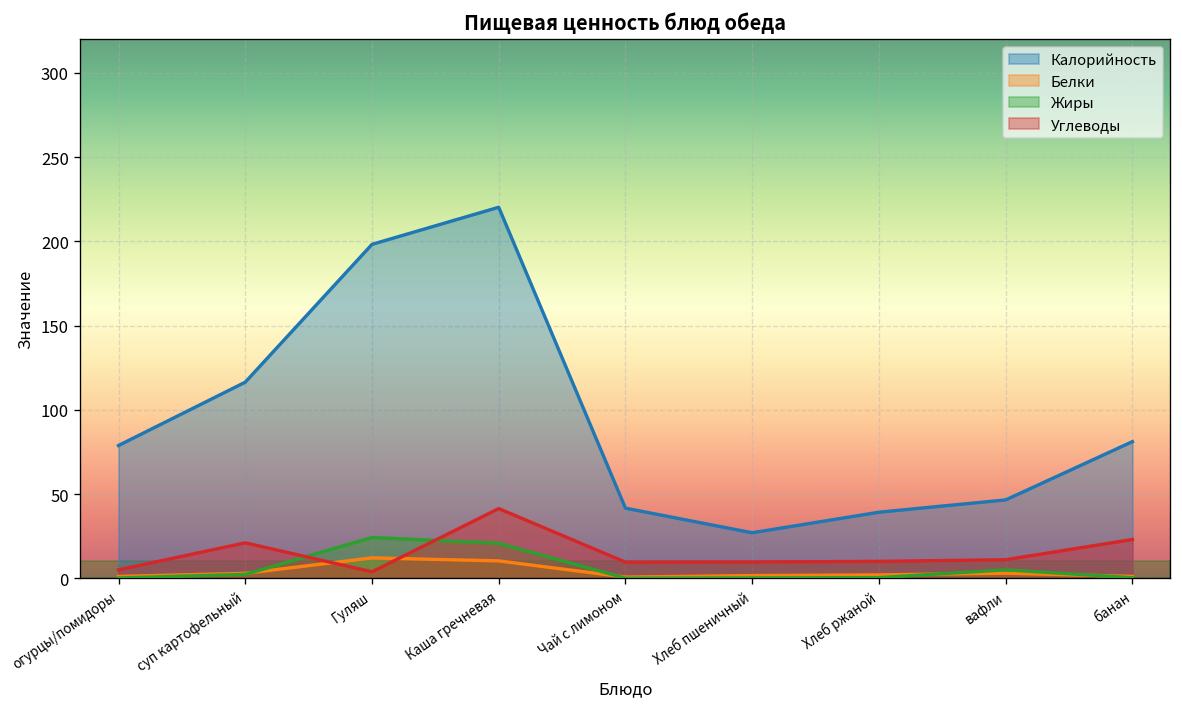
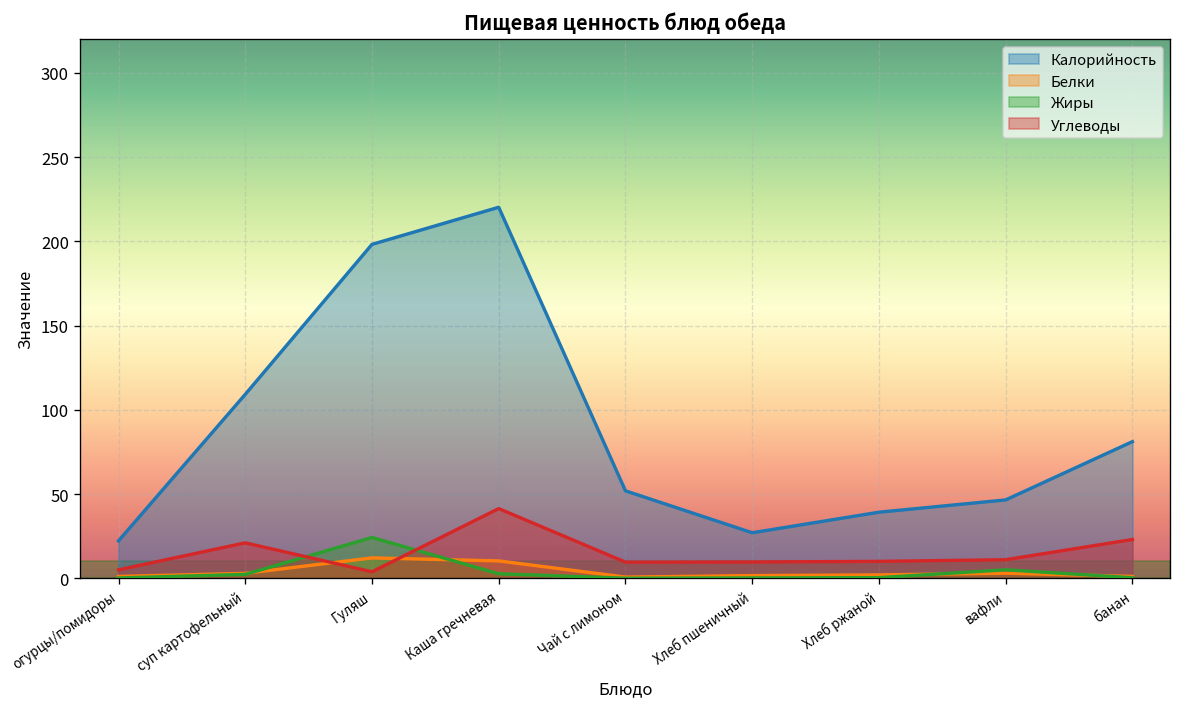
Калорийность, огурцы/помидоры: 79 -> 22
Калорийность, суп картофельный: 116 -> 109
Жиры, Каша гречневая: 21 -> 3
Калорийность, Чай с лимоном: 42 -> 52
